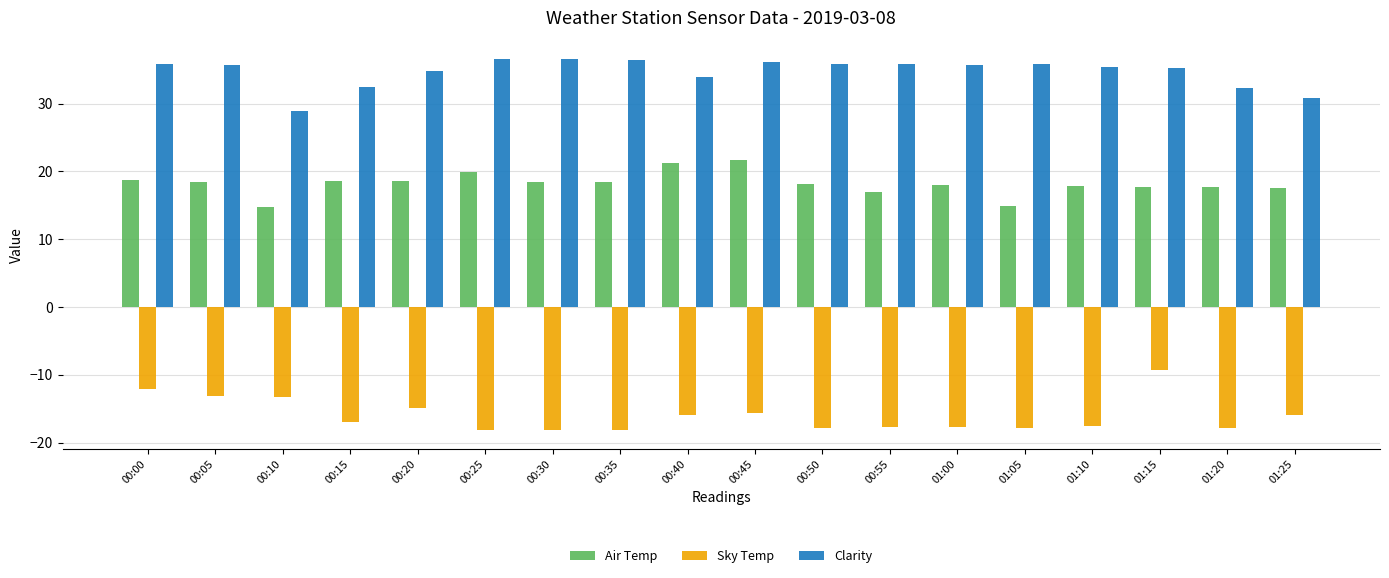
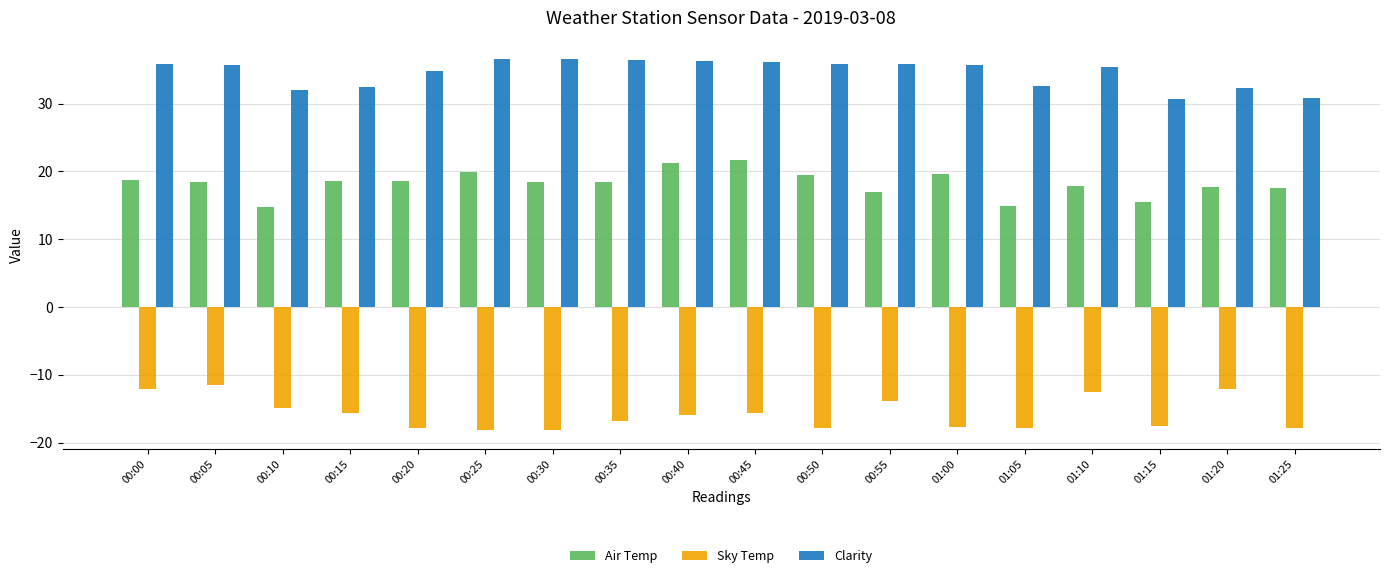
Sky Temp, 00:05: -13 -> -12
Sky Temp, 00:10: -13 -> -15
Clarity, 00:10: 29 -> 32
Sky Temp, 00:15: -17 -> -16
Sky Temp, 00:20: -15 -> -18
Sky Temp, 00:35: -18 -> -17
Clarity, 00:40: 34 -> 36
Air Temp, 00:50: 18 -> 20
Sky Temp, 00:55: -18 -> -14
Air Temp, 01:00: 18 -> 20
Clarity, 01:05: 36 -> 33
Sky Temp, 01:10: -18 -> -13
Air Temp, 01:15: 18 -> 16
Sky Temp, 01:15: -9 -> -18
Clarity, 01:15: 35 -> 31
Sky Temp, 01:20: -18 -> -12
Sky Temp, 01:25: -16 -> -18
